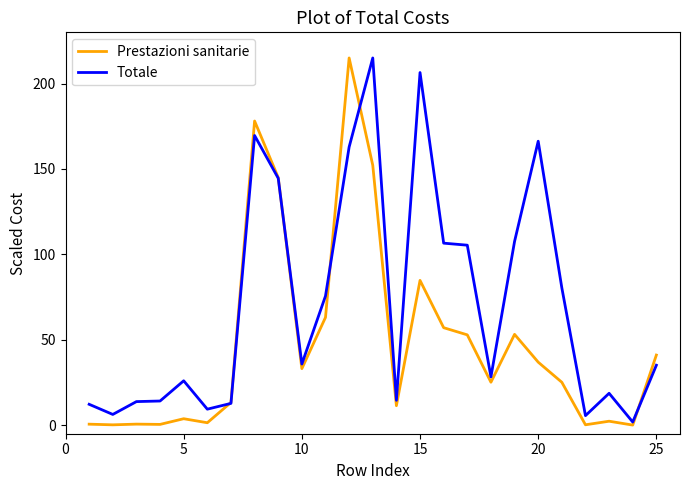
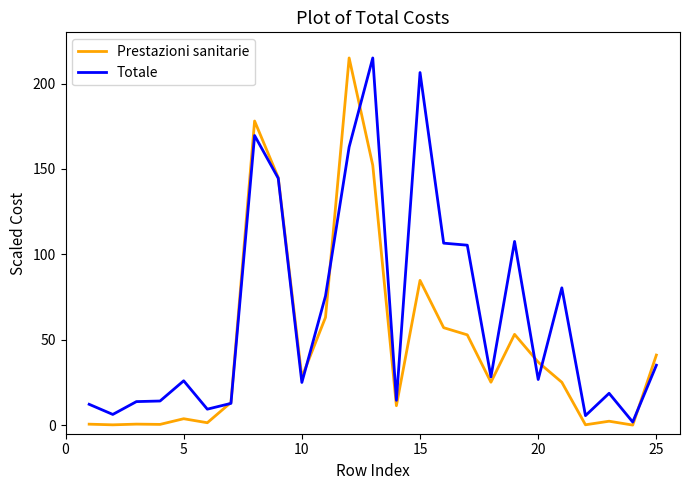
Prestazioni sanitarie, 10: 33 -> 28
Totale, 10: 36 -> 25
Totale, 20: 166 -> 27
